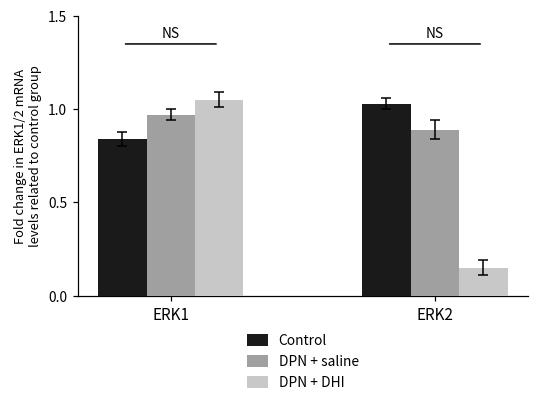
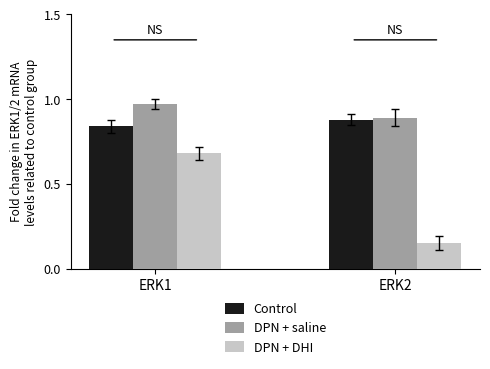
DPN + DHI, ERK1: 1.05 -> 0.68
Control, ERK2: 1.03 -> 0.88
